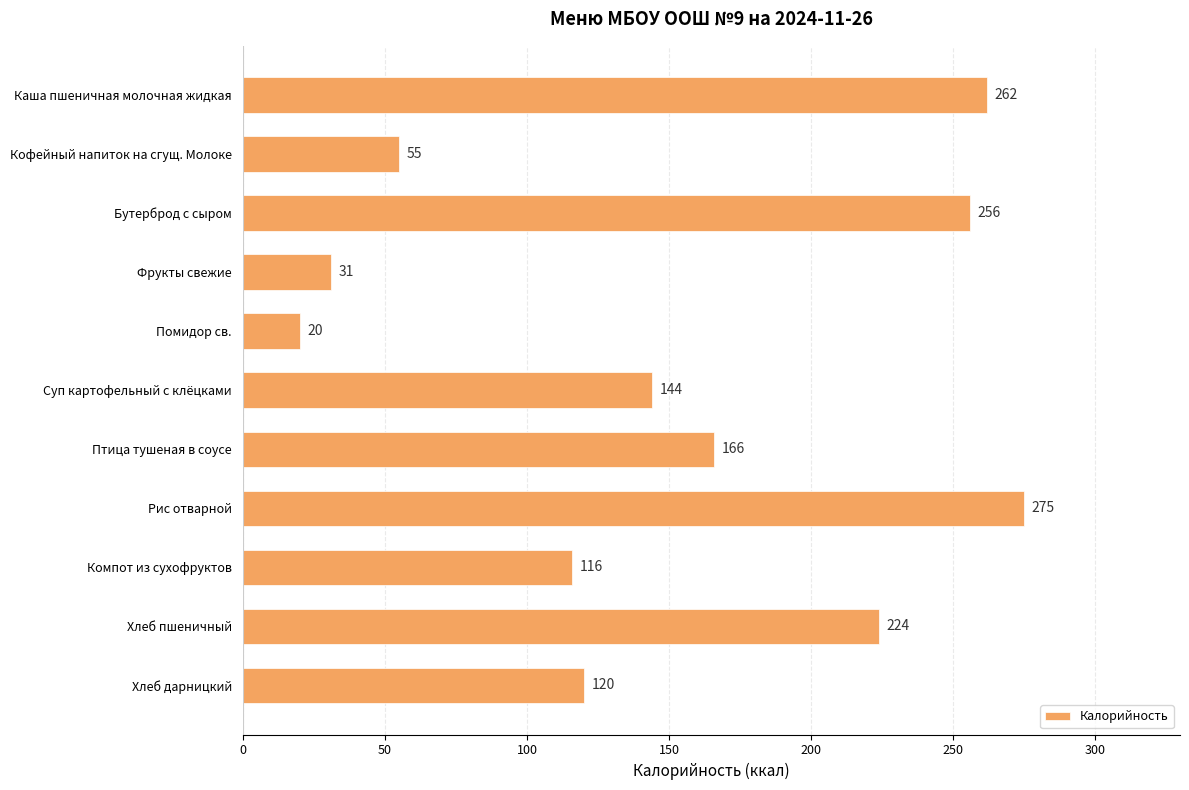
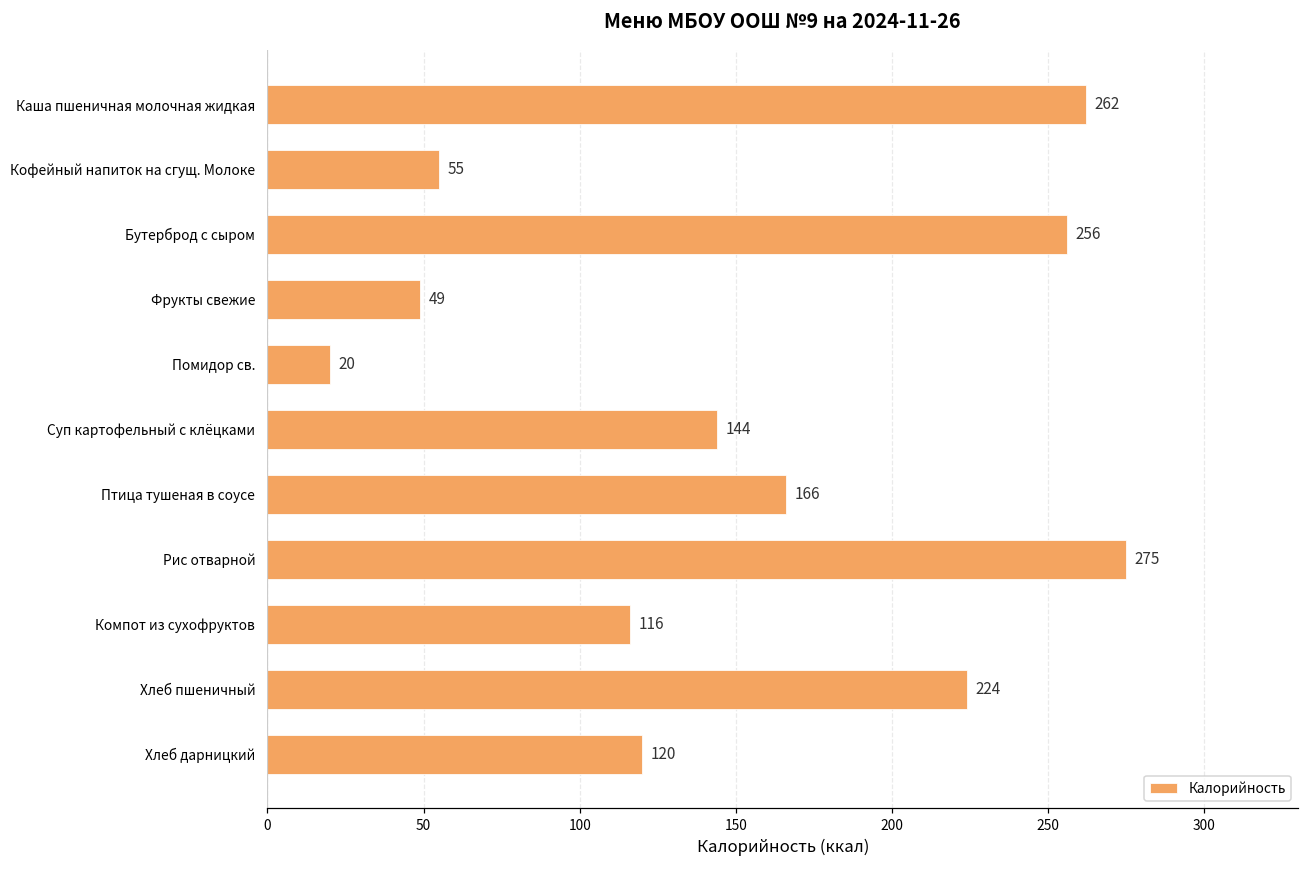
Фрукты свежие: 31 -> 49
